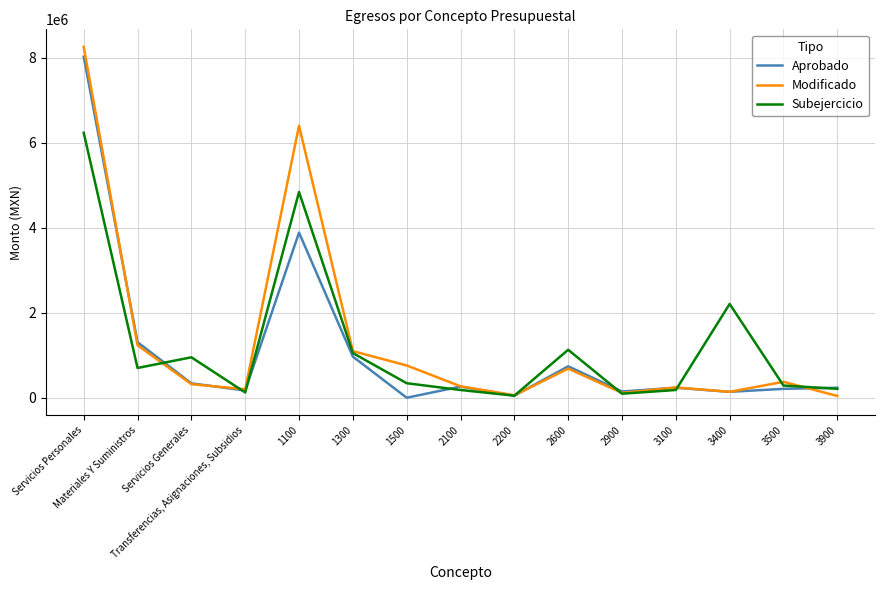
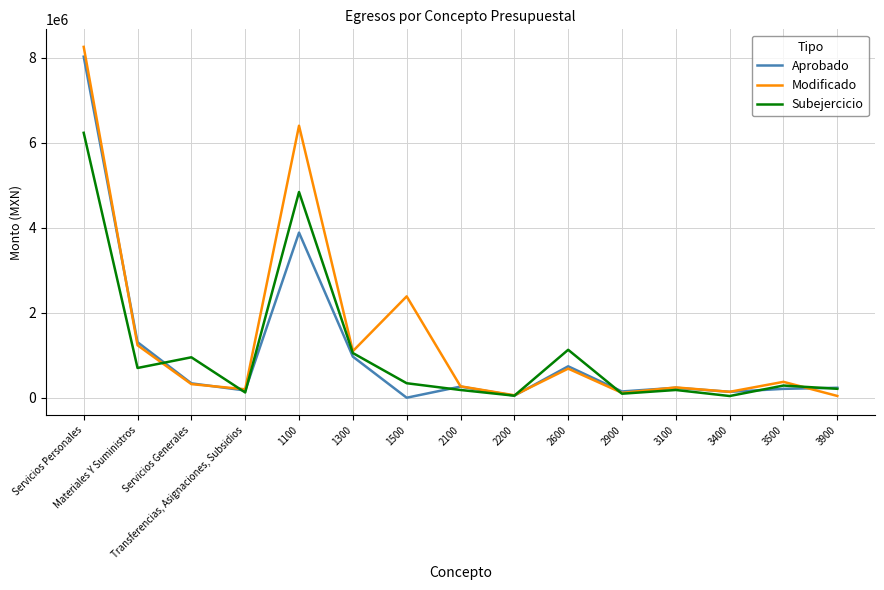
Modificado, 1500: 800000 -> 2400000
Subejercicio, 3400: 2200000 -> 0
